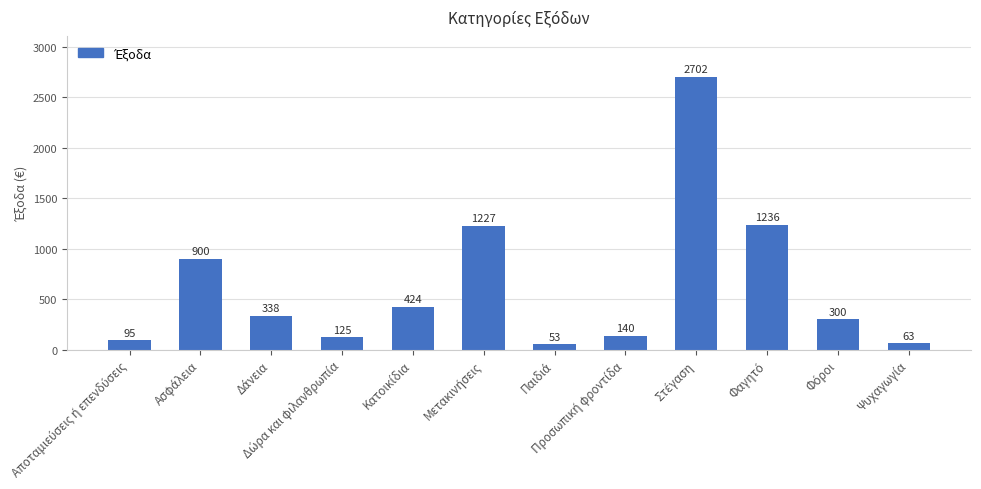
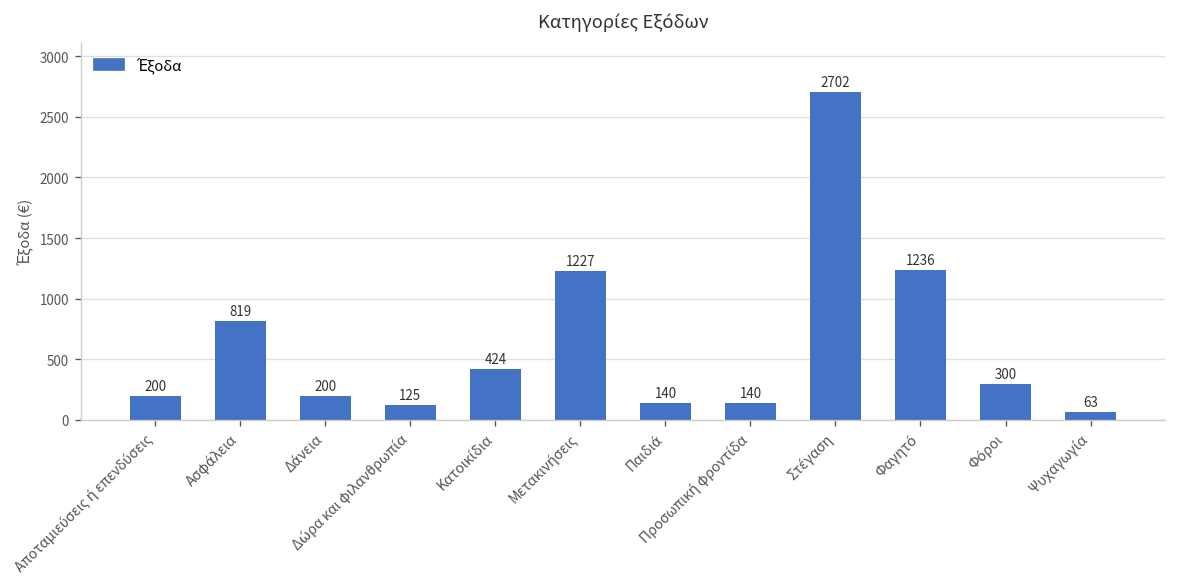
Αποταμιεύσεις ή επενδύσεις: 95 -> 200
Ασφάλεια: 900 -> 819
Δάνεια: 338 -> 200
Παιδιά: 53 -> 140
